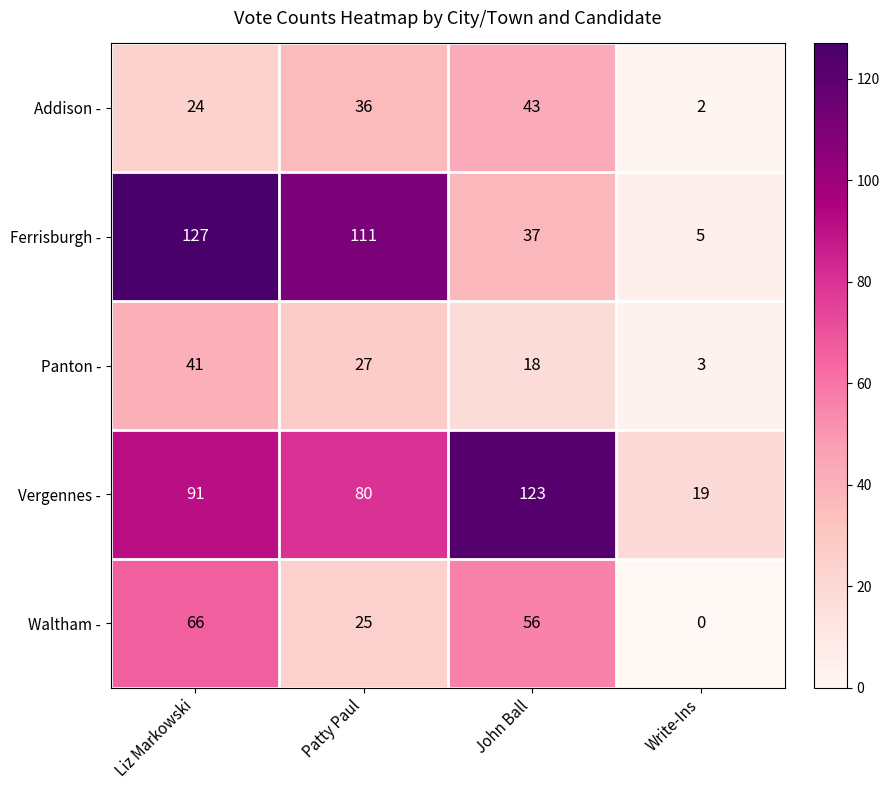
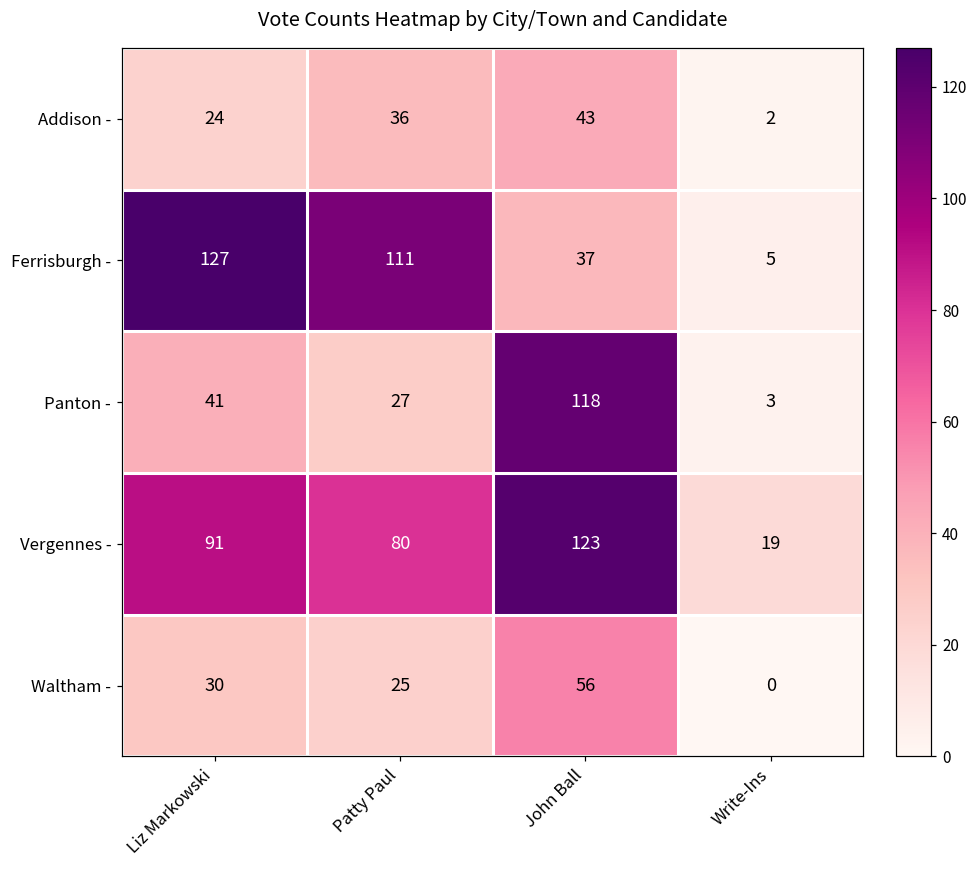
Panton -, John Ball: 18 -> 118
Waltham -, Liz Markowski: 66 -> 30
